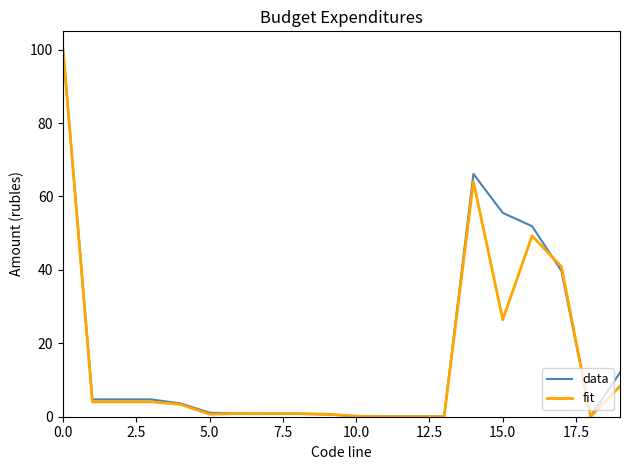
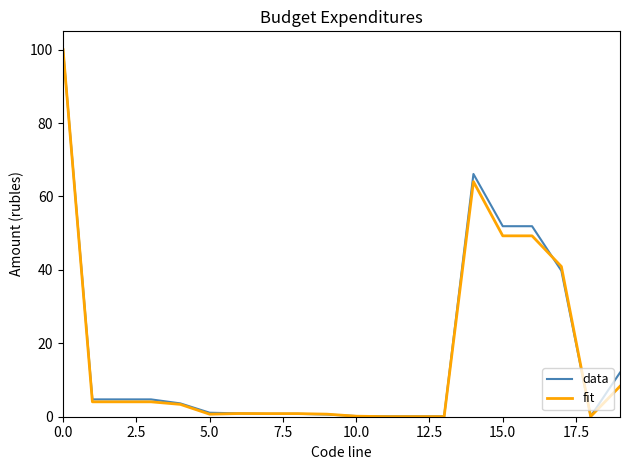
data, 15.0: 56 -> 52
fit, 15.0: 26 -> 49
